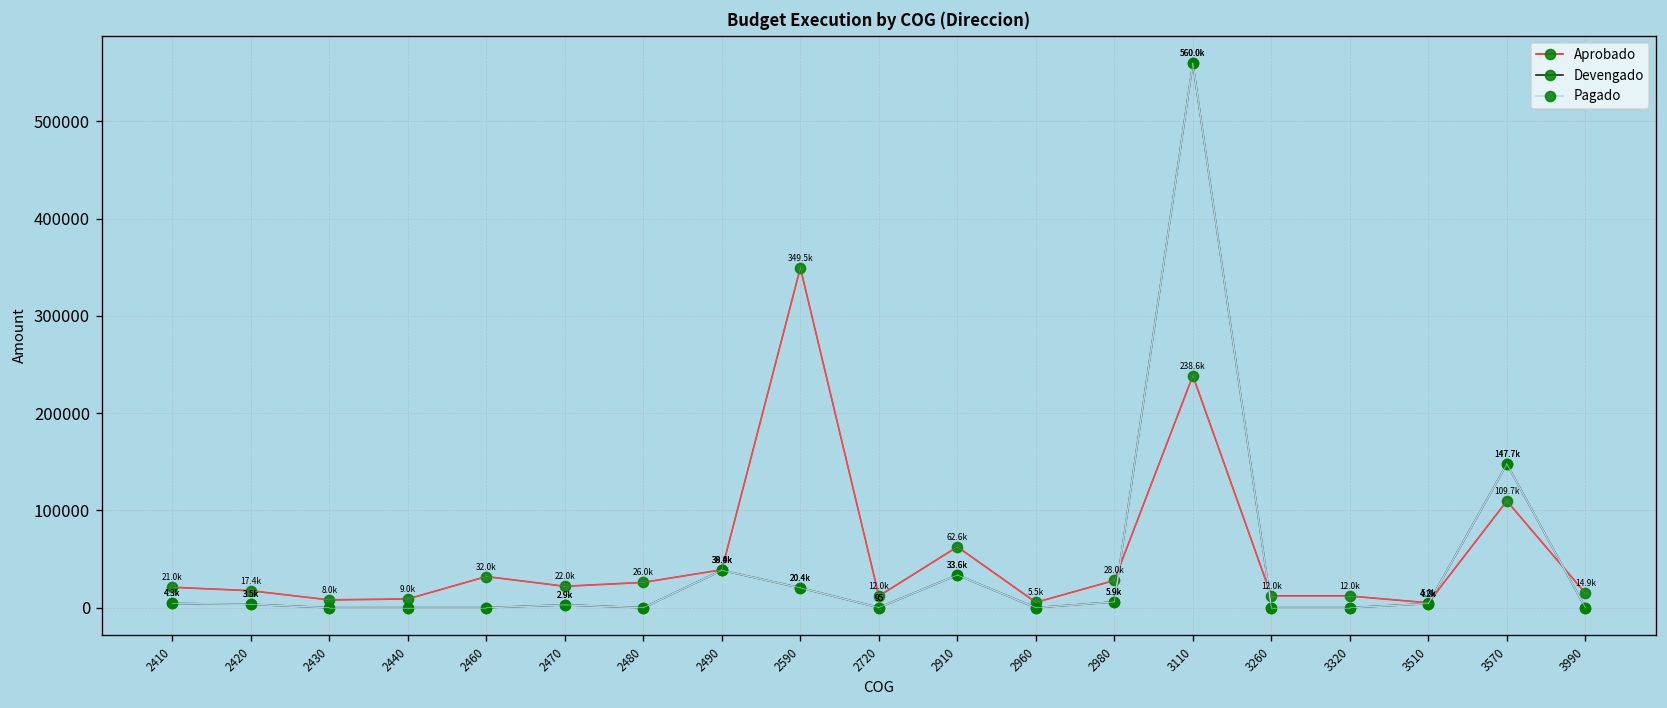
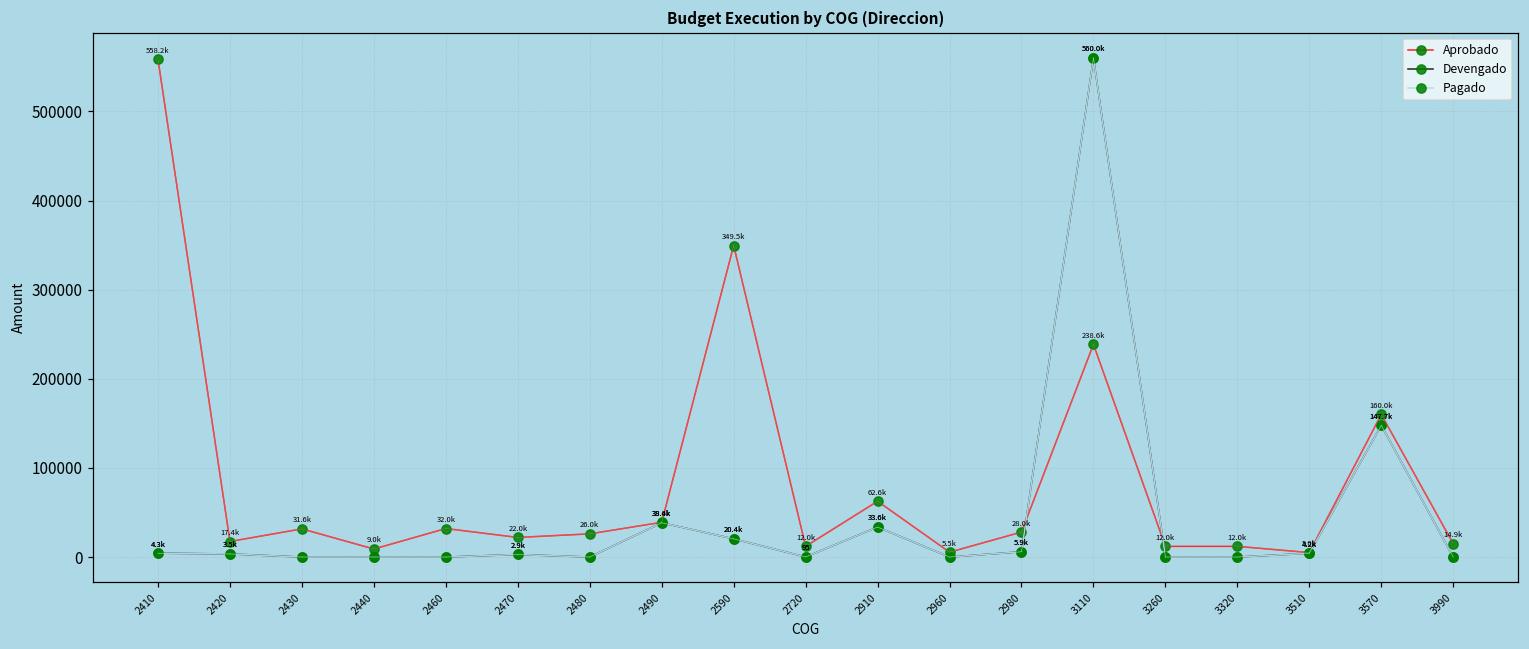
Aprobado, 2410: 21.0k -> 558.2k
Aprobado, 2430: 8.0k -> 31.6k
Aprobado, 3570: 109.7k -> 160.0k
